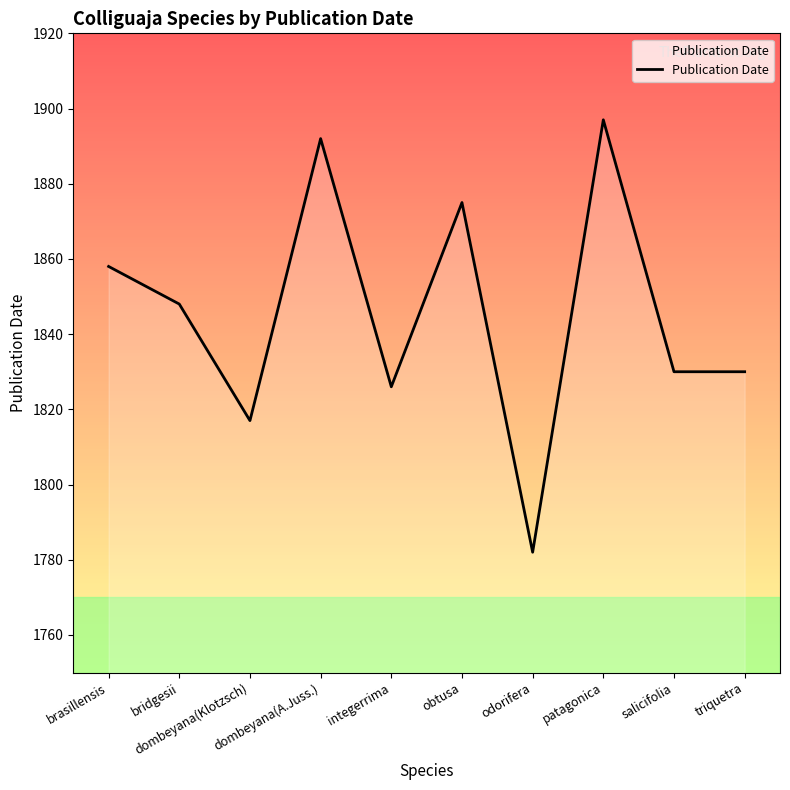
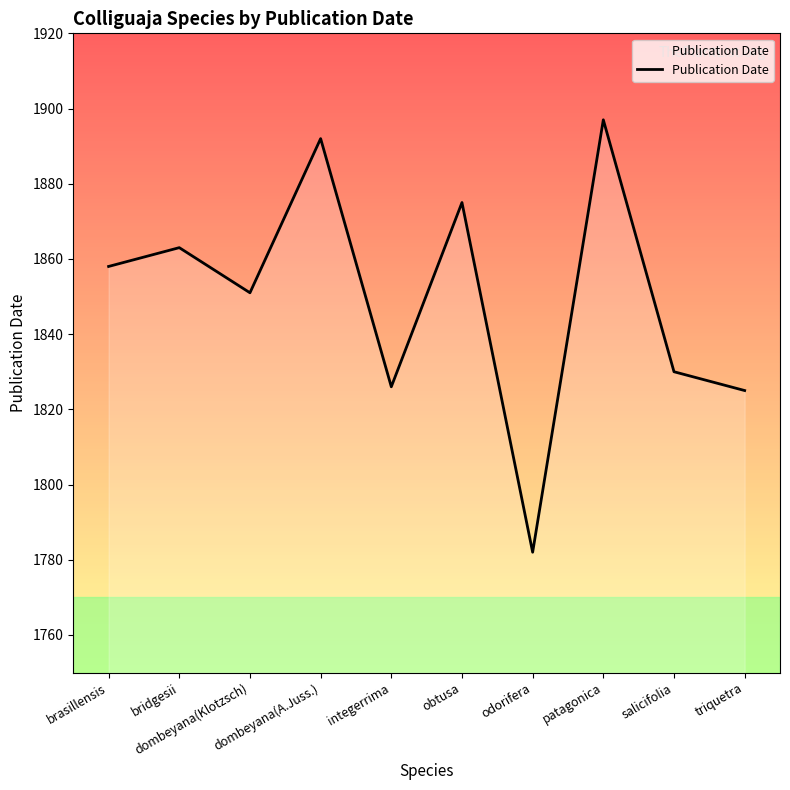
bridgesii: 1848 -> 1863
dombeyana(Klotzsch): 1817 -> 1851
triquetra: 1830 -> 1825
